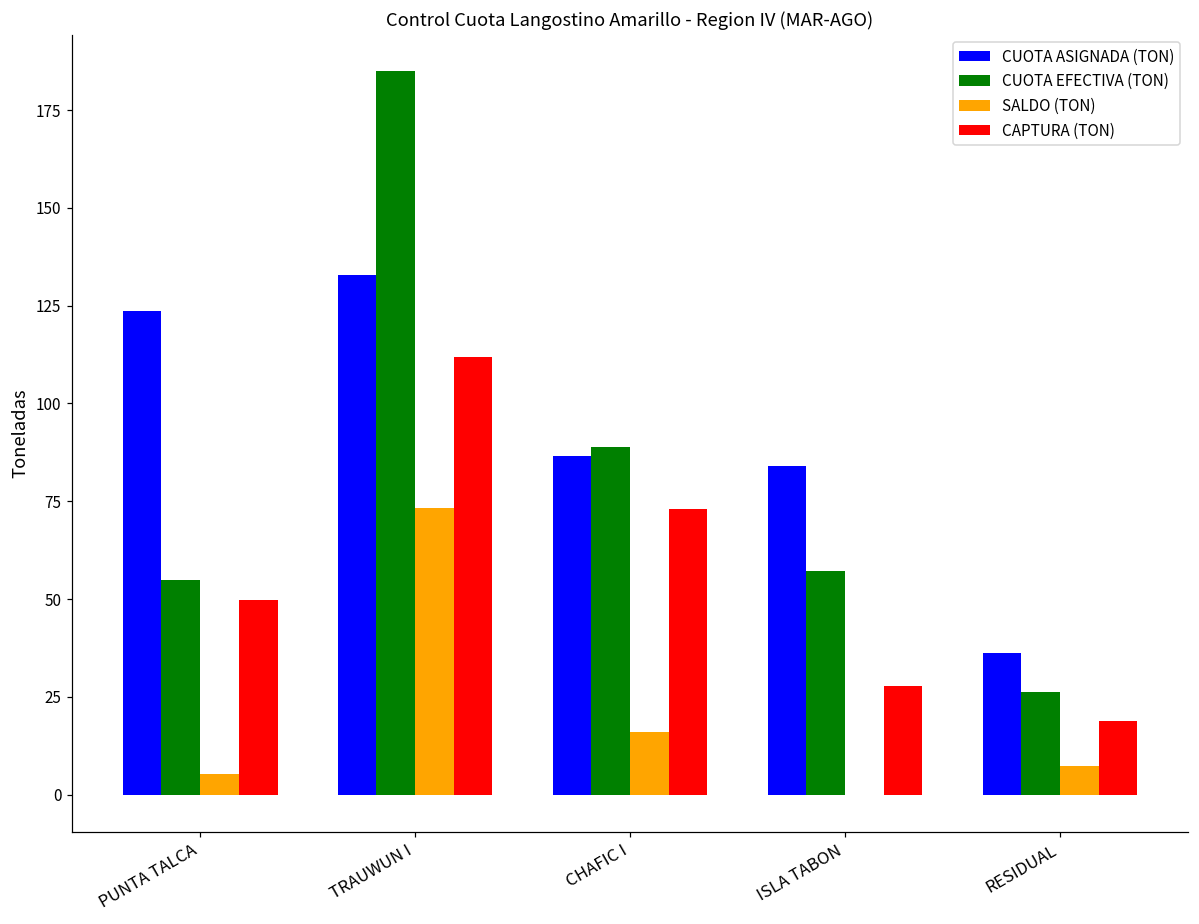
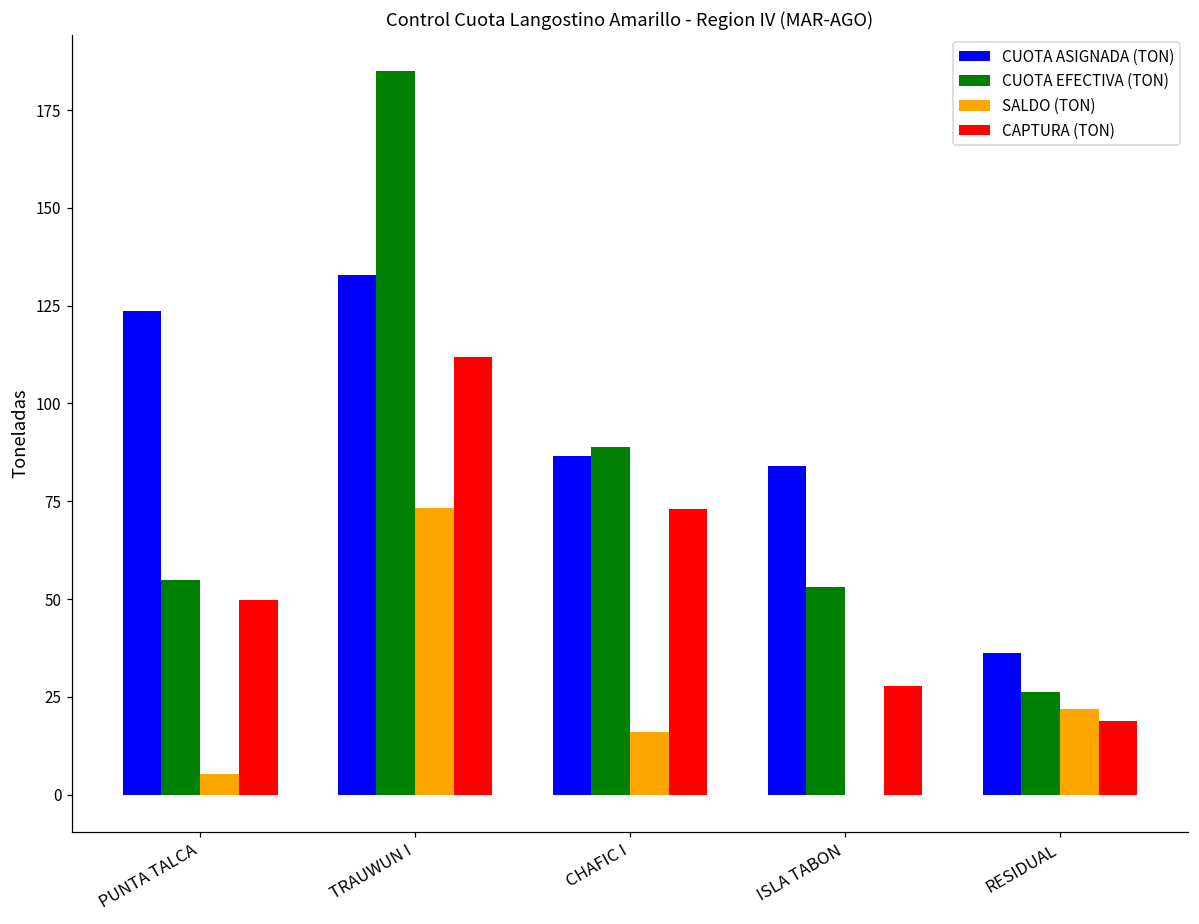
CUOTA EFECTIVA (TON), ISLA TABON: 57 -> 53
SALDO (TON), RESIDUAL: 7 -> 22
